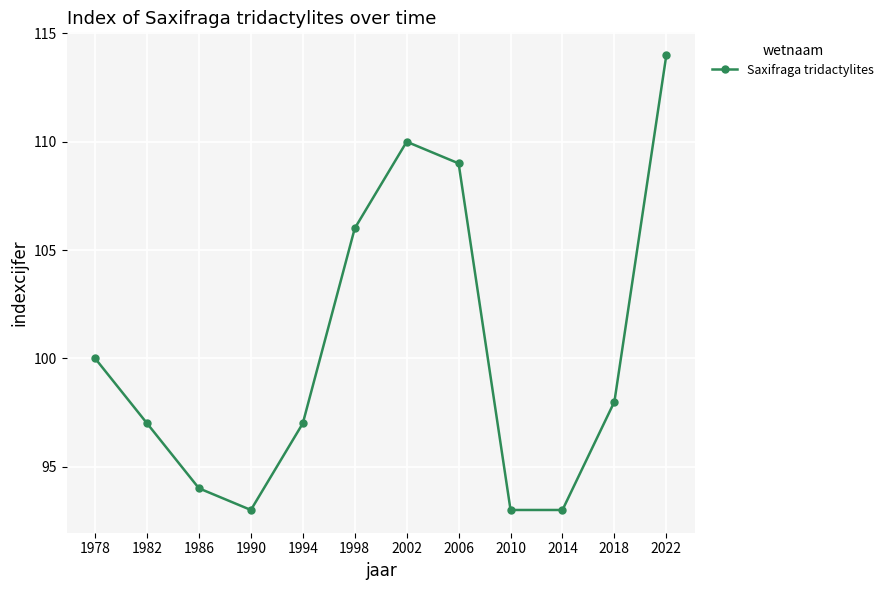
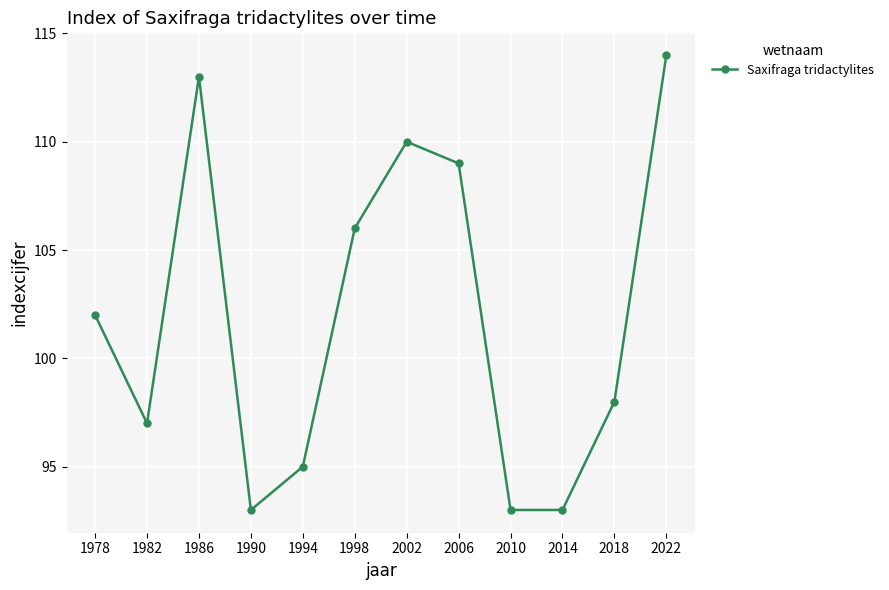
1978: 100 -> 102
1986: 94 -> 113
1994: 97 -> 95
